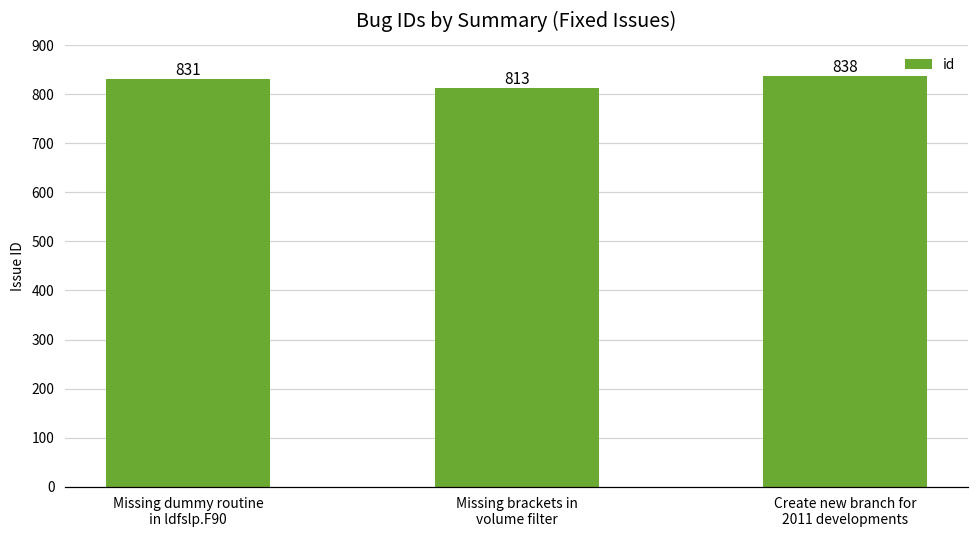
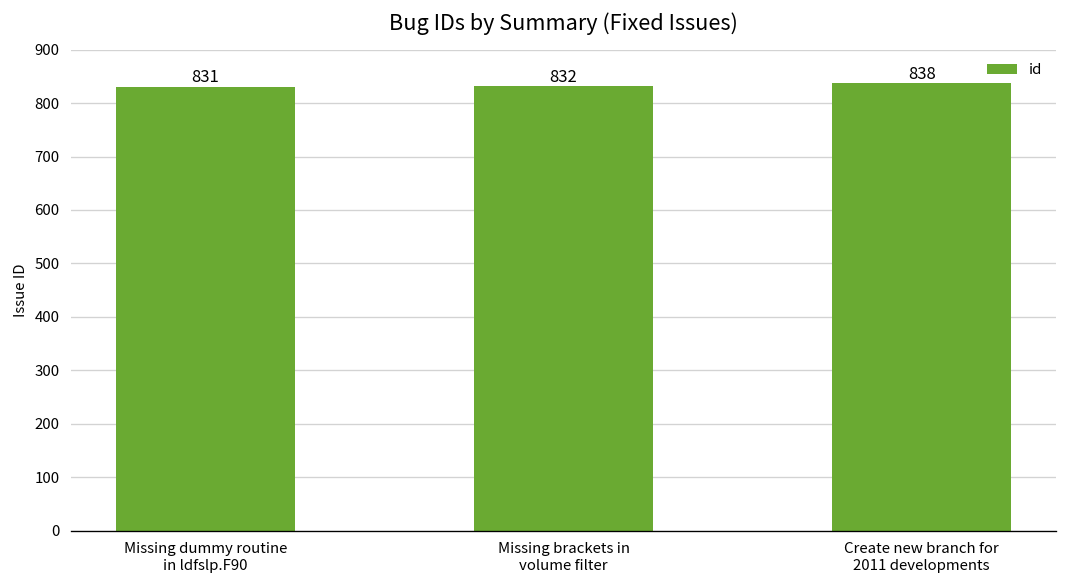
Missing brackets in volume filter: 813 -> 832
